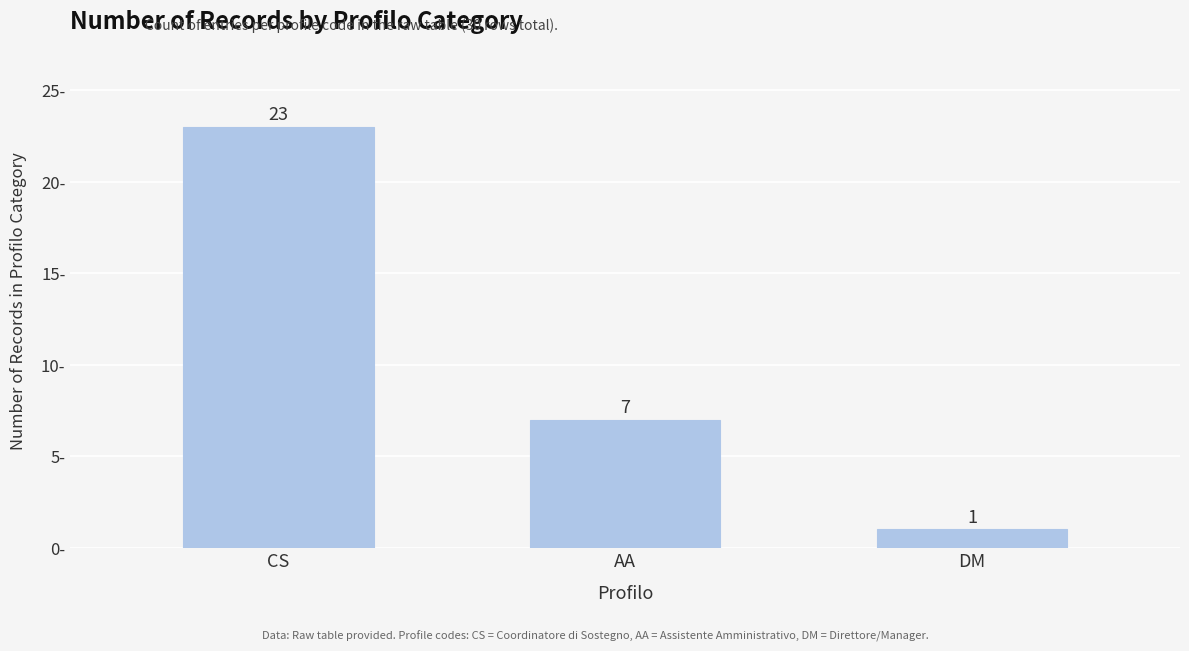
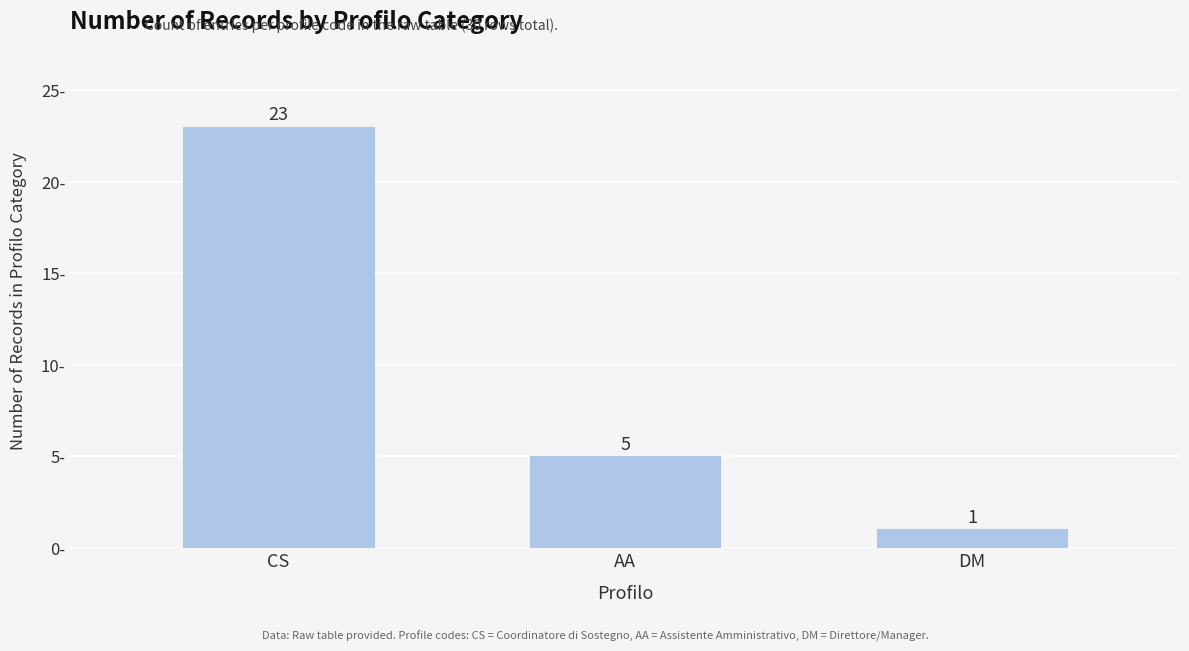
AA: 7 -> 5
